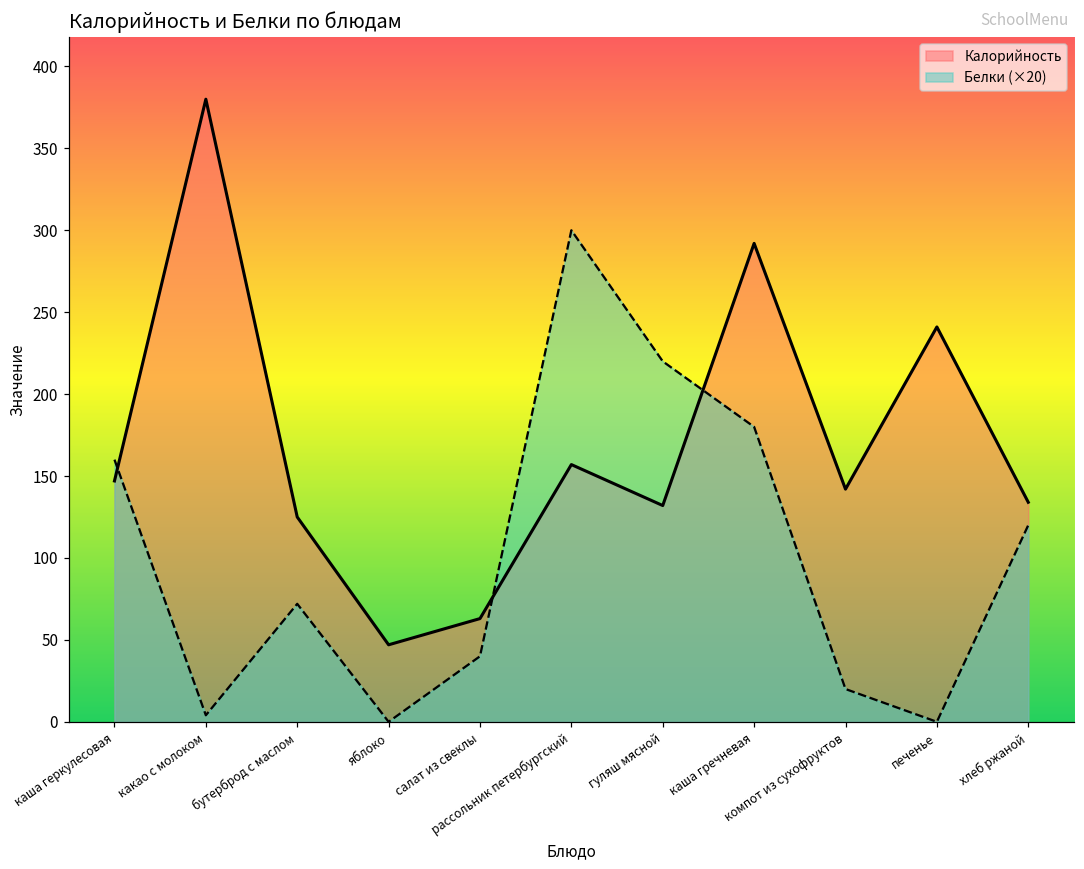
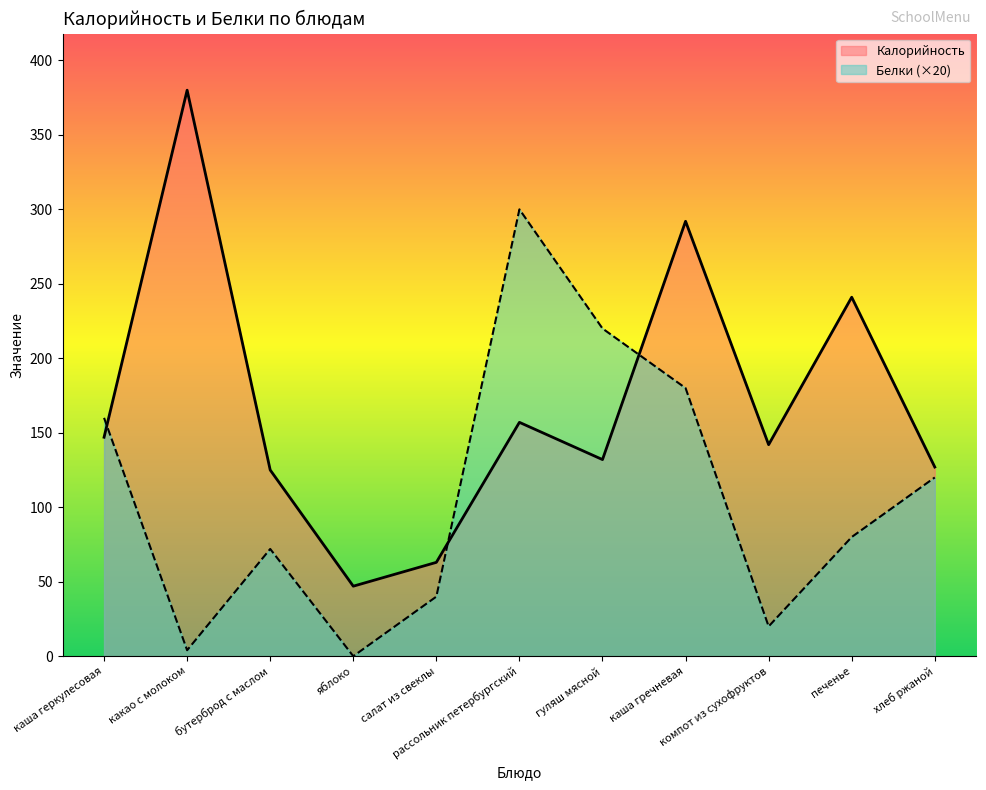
Белки (×20), печенье: 0 -> 80
Калорийность, хлеб ржаной: 134 -> 127
